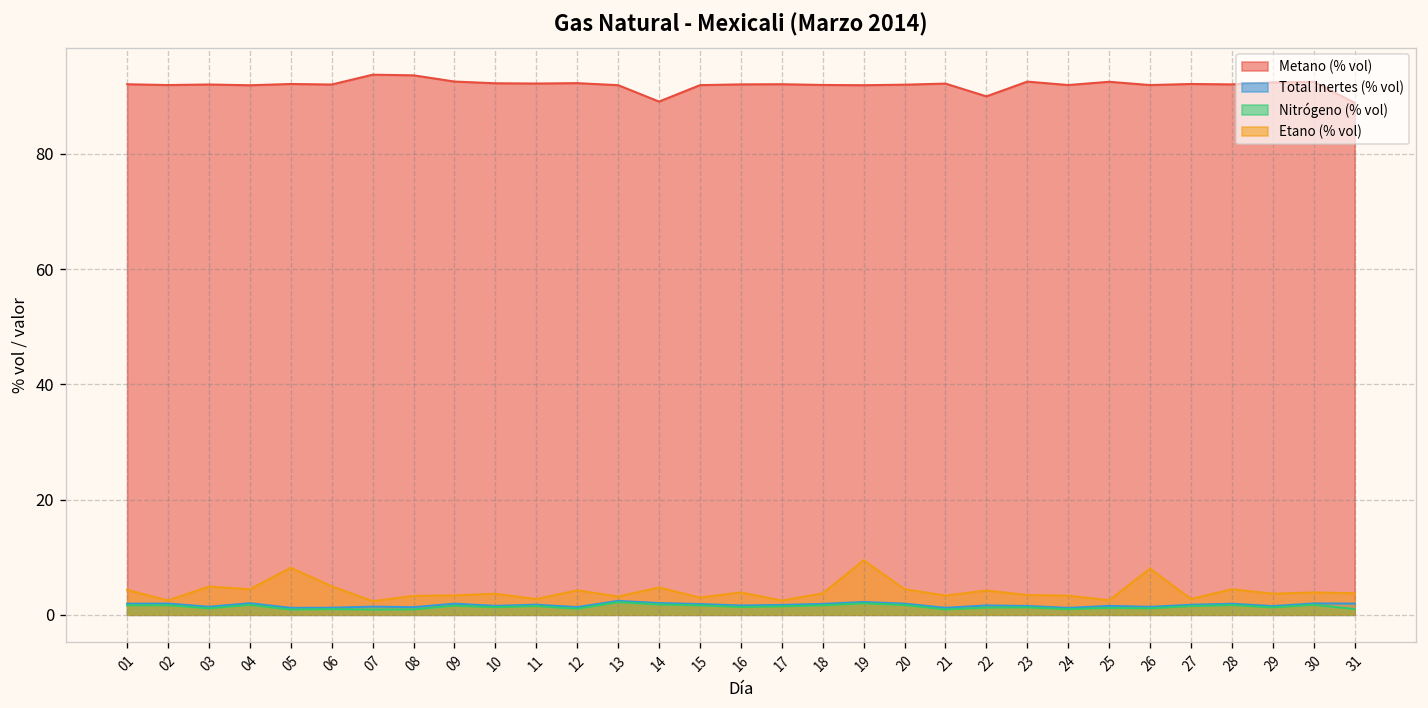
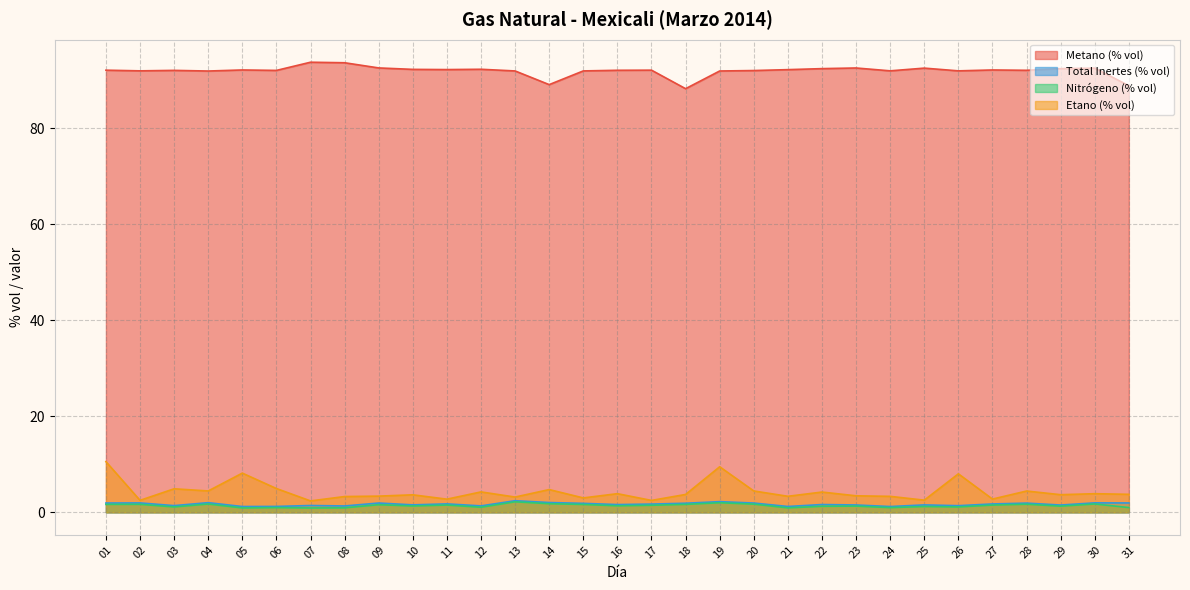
Etano (% vol), 01: 4 -> 11
Metano (% vol), 18: 92 -> 88
Metano (% vol), 22: 90 -> 92
